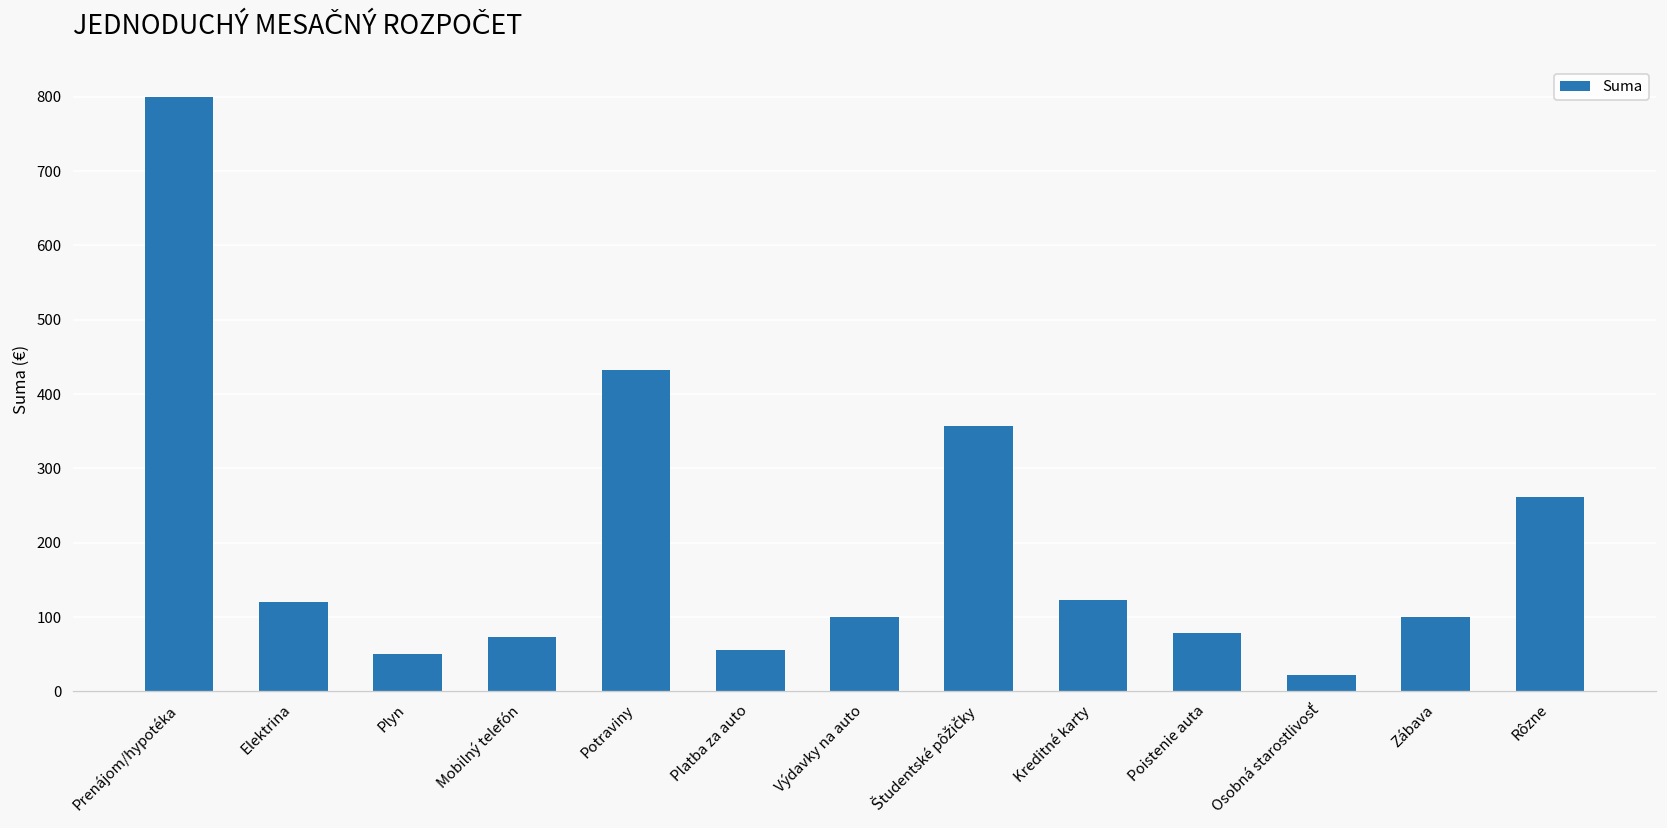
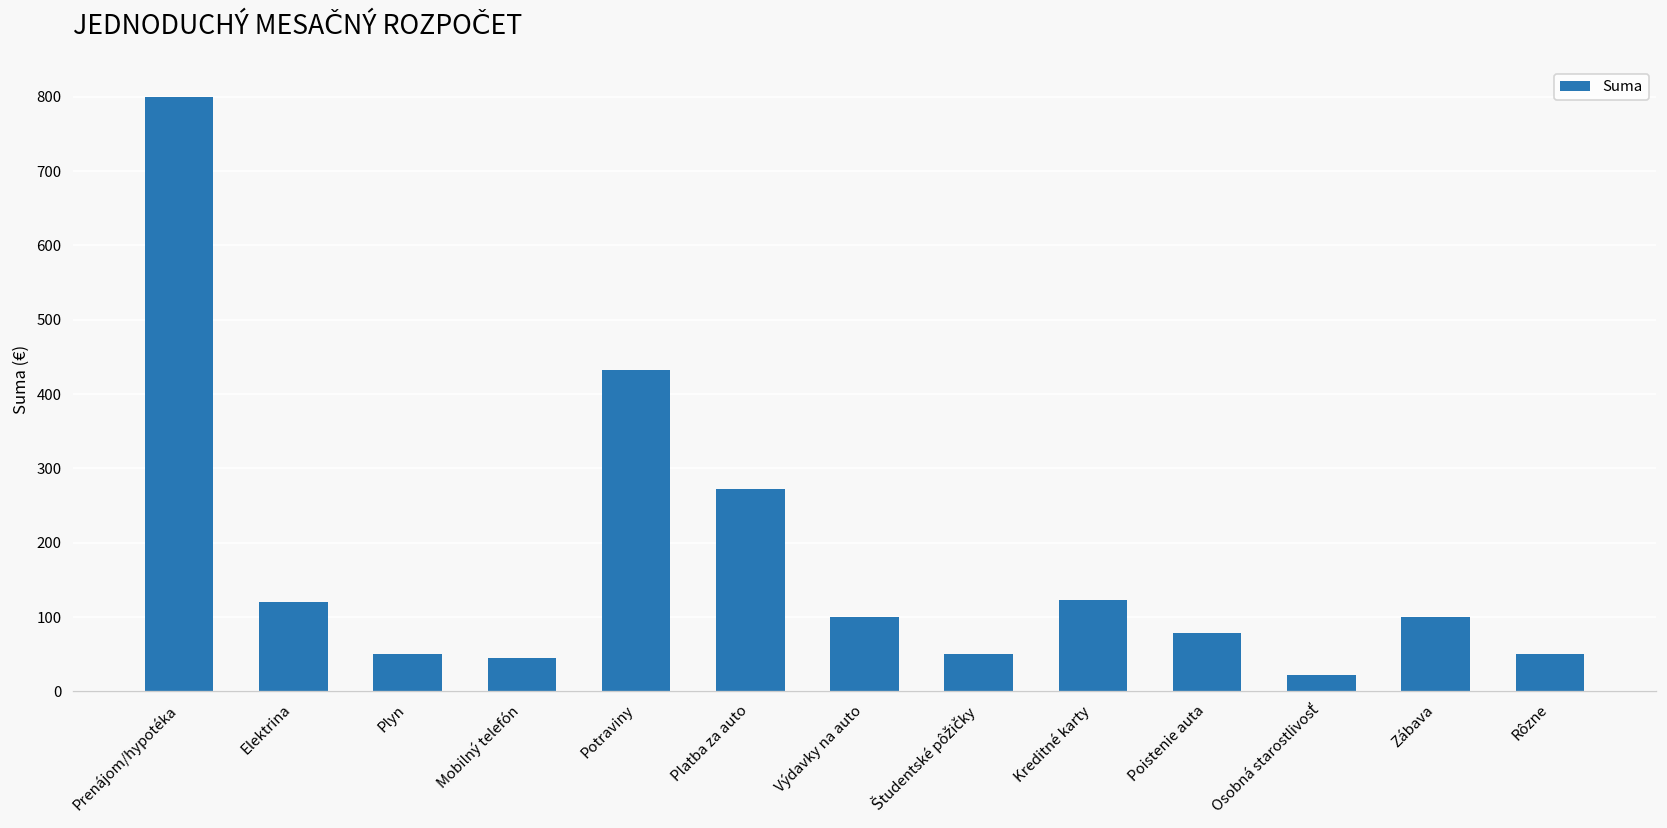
Mobilný telefón: 70 -> 50
Platba za auto: 60 -> 270
Študentské pôžičky: 360 -> 50
Rôzne: 260 -> 50
